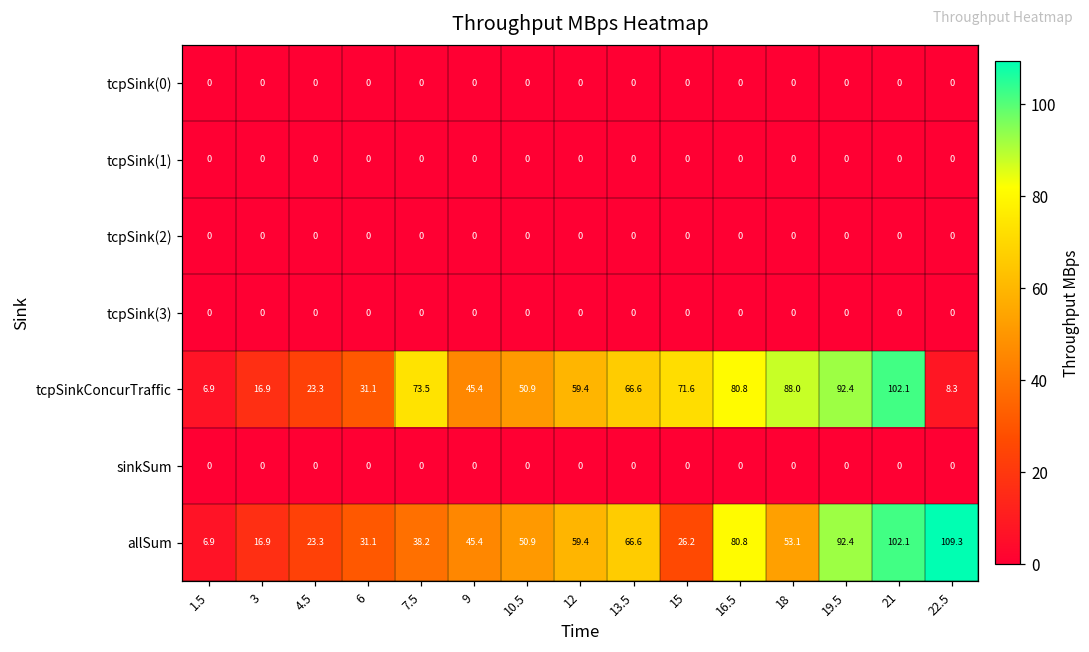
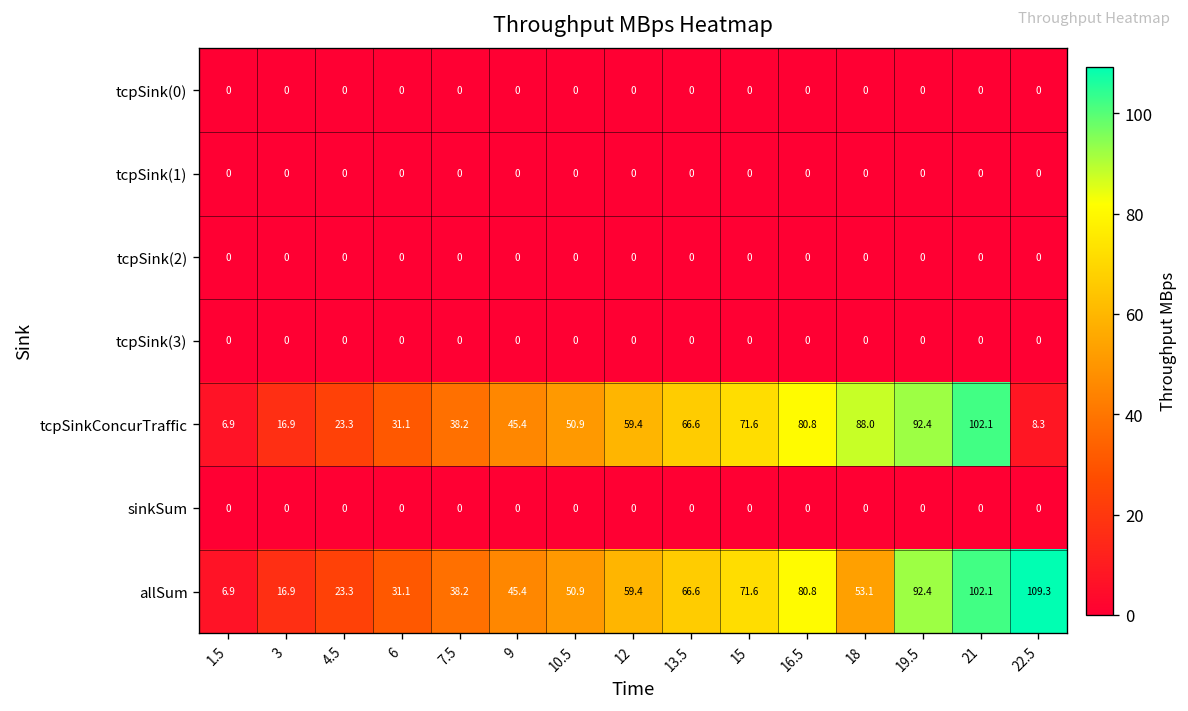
tcpSinkConcurTraffic, 7.5: 73.5 -> 38.2
allSum, 15: 26.2 -> 71.6
